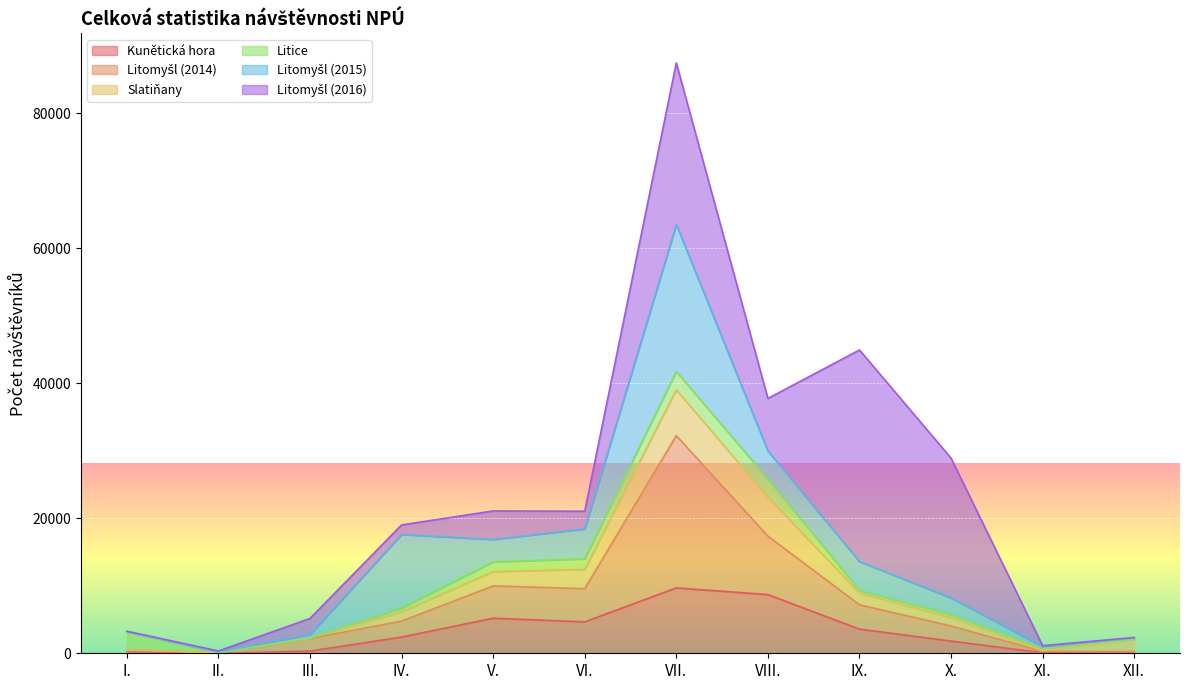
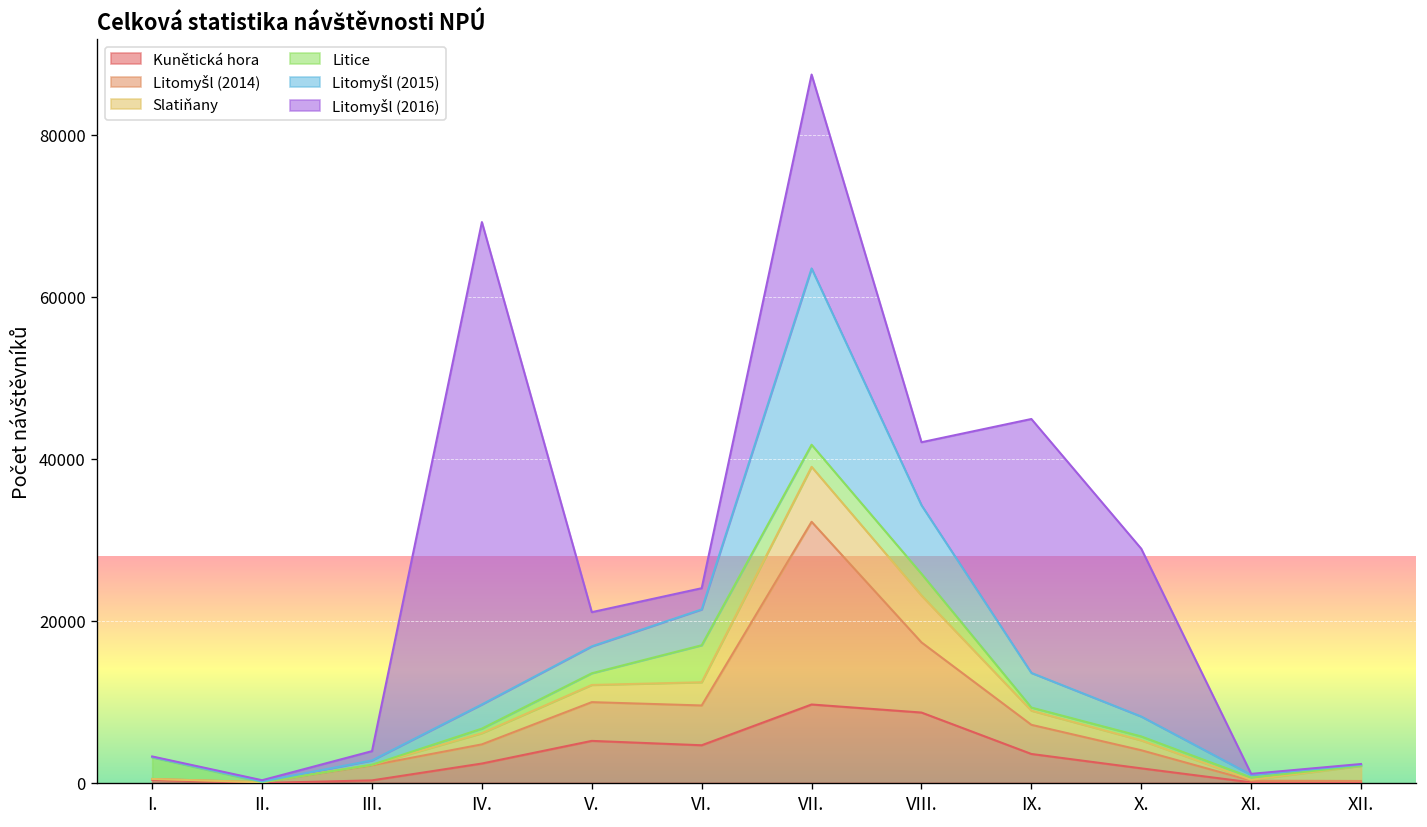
Litomyšl (2016), III.: 2000 -> 1000
Litomyšl (2015), IV.: 11000 -> 3000
Litomyšl (2016), IV.: 1000 -> 60000
Litice, VI.: 2000 -> 5000
Litomyšl (2015), VIII.: 4000 -> 8000
